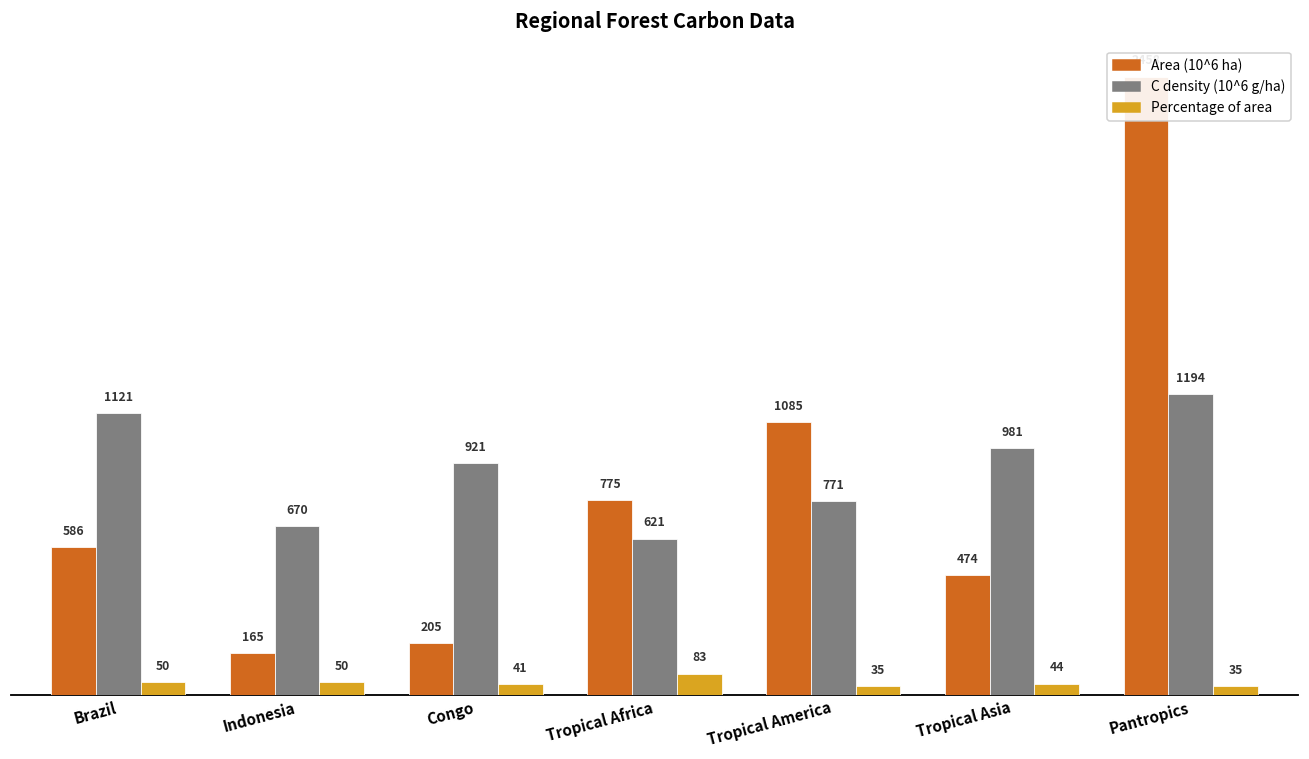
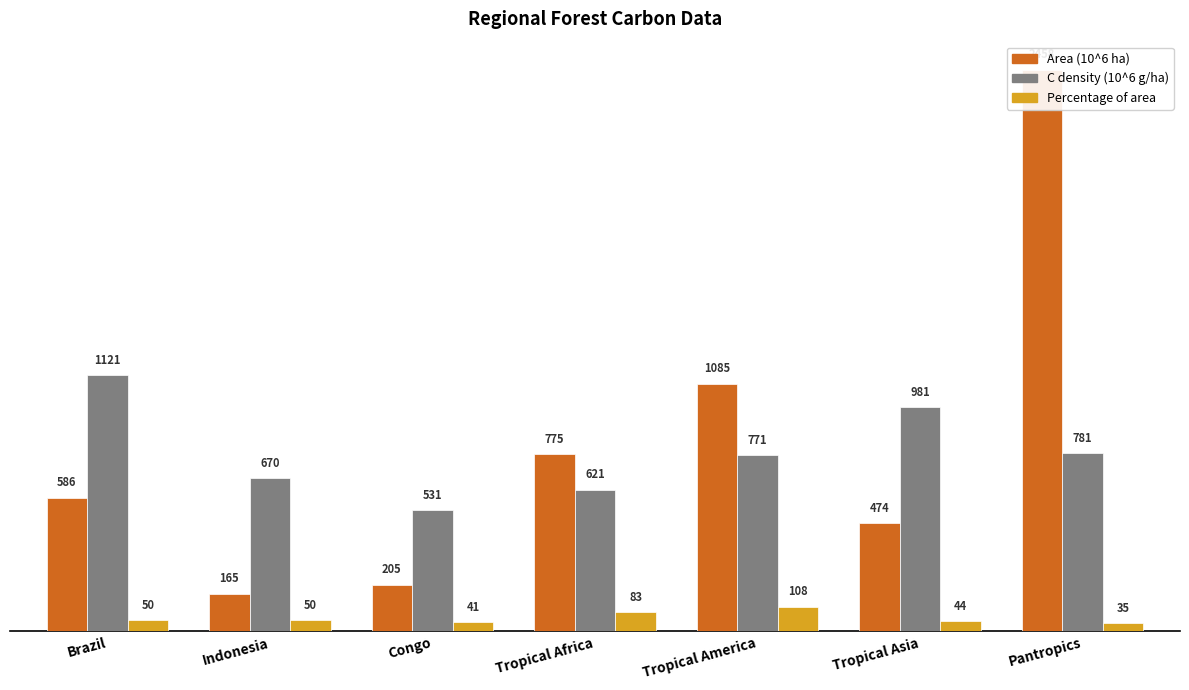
C density (10^6 g/ha), Congo: 921 -> 531
Percentage of area, Tropical America: 35 -> 108
C density (10^6 g/ha), Pantropics: 1194 -> 781
